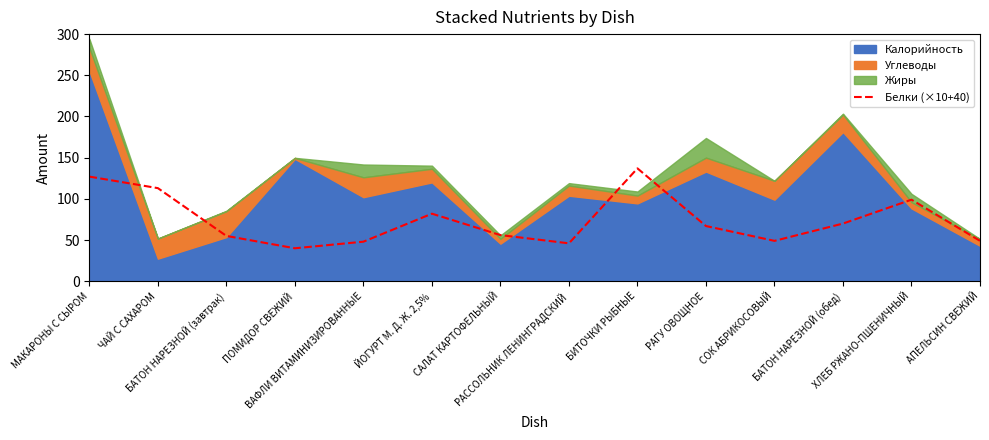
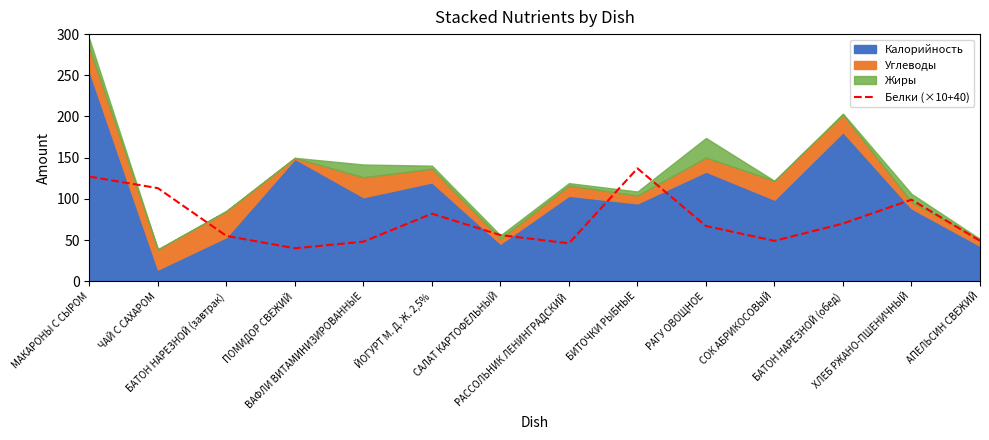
Калорийность, ЧАЙ С САХАРОМ: 30 -> 10
